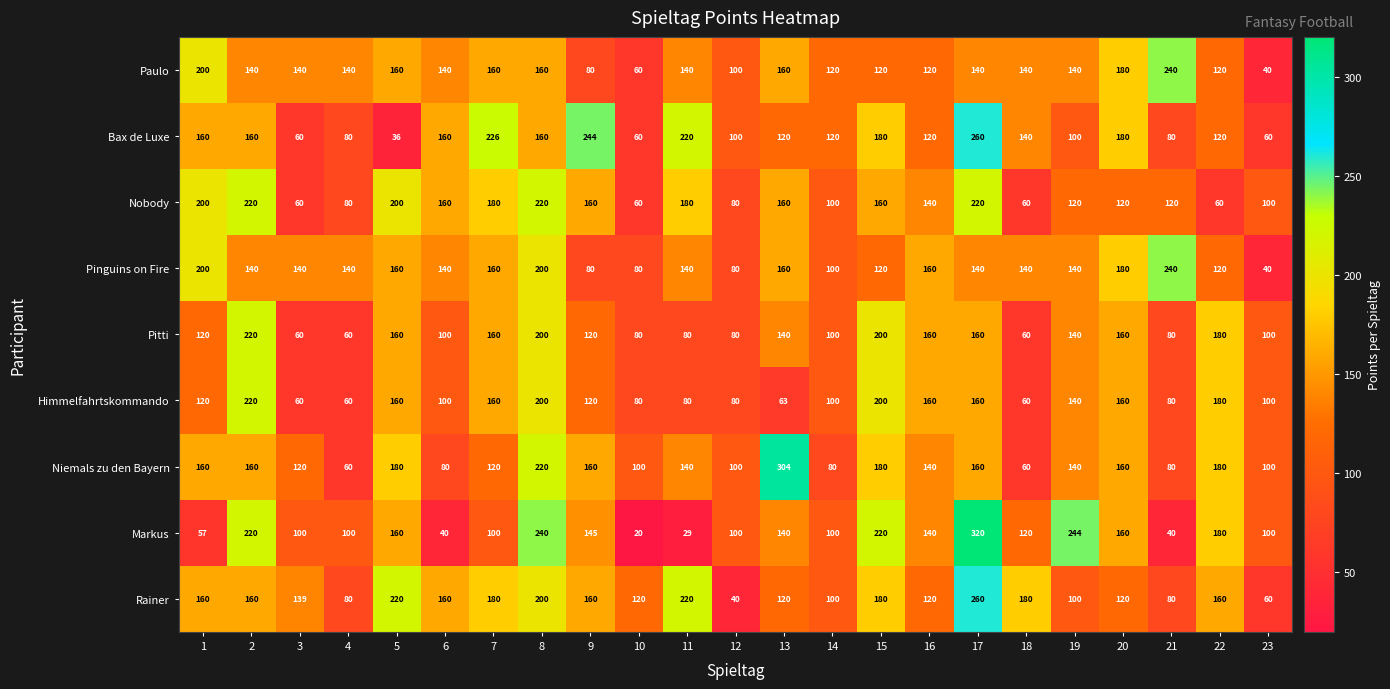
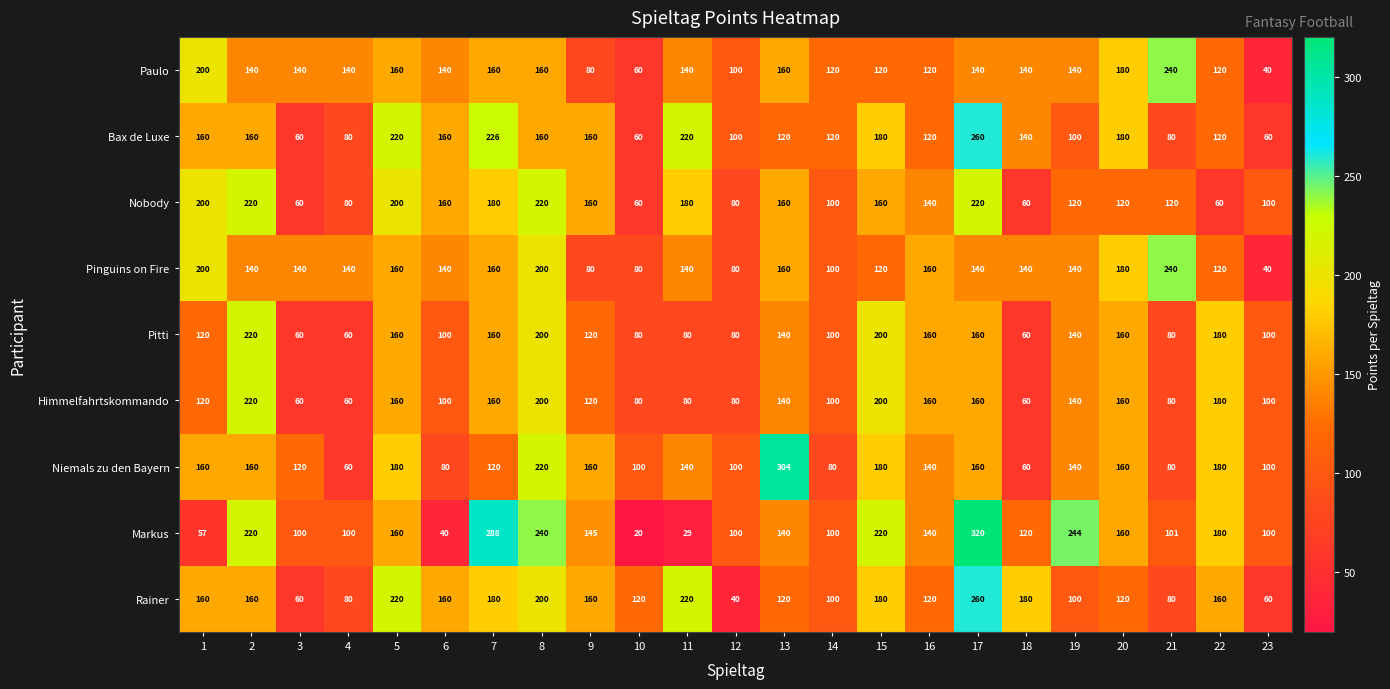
Bax de Luxe, 5: 36 -> 220
Bax de Luxe, 9: 244 -> 160
Himmelfahrtskommando, 13: 63 -> 140
Markus, 7: 100 -> 288
Markus, 21: 40 -> 101
Rainer, 3: 139 -> 60
